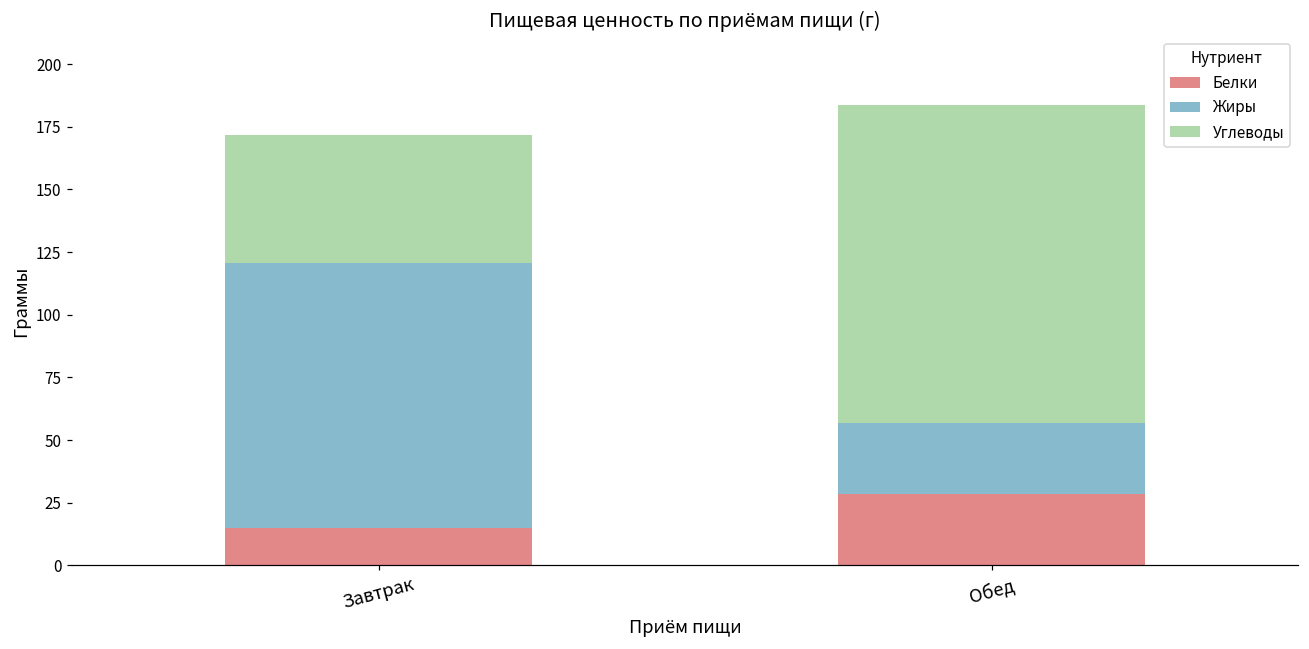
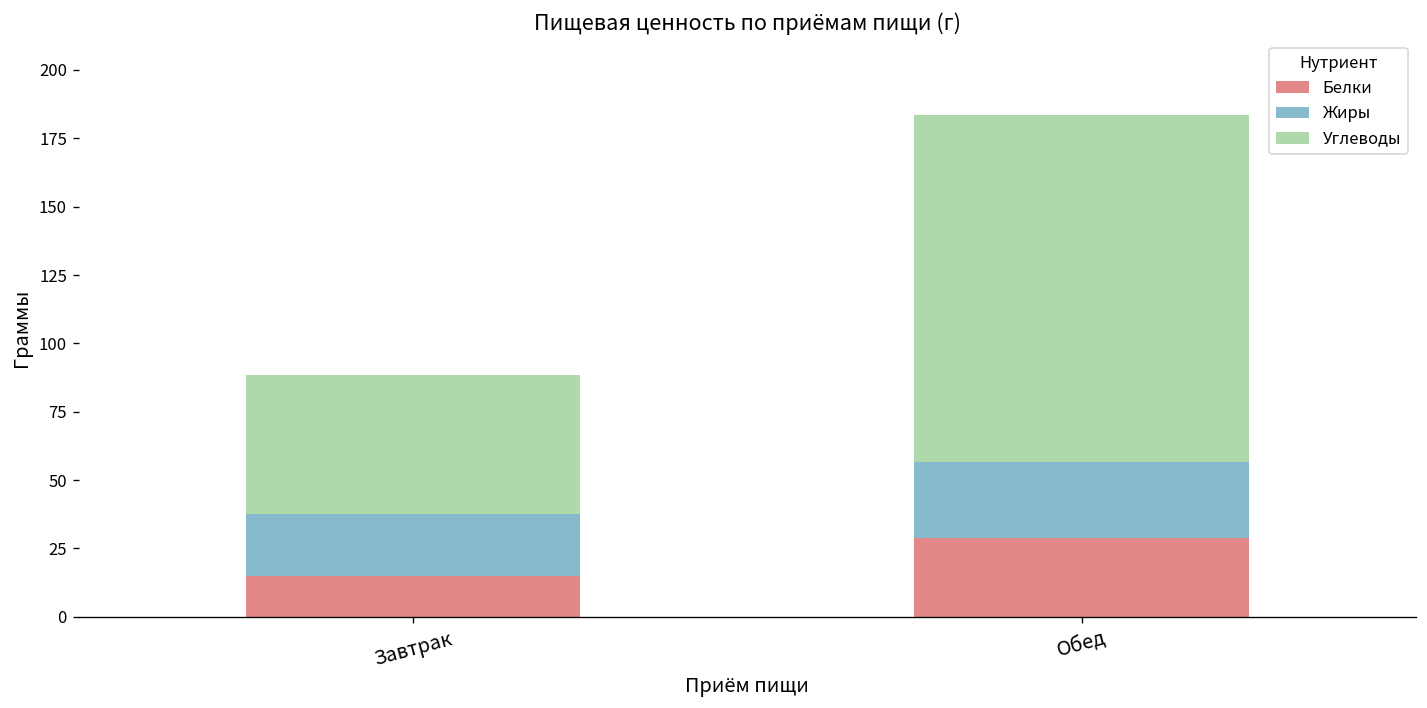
Жиры, Завтрак: 106 -> 23
